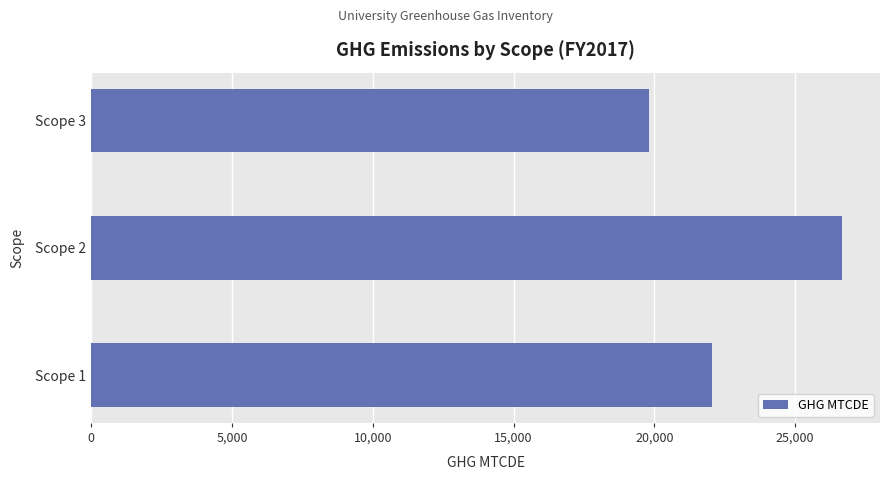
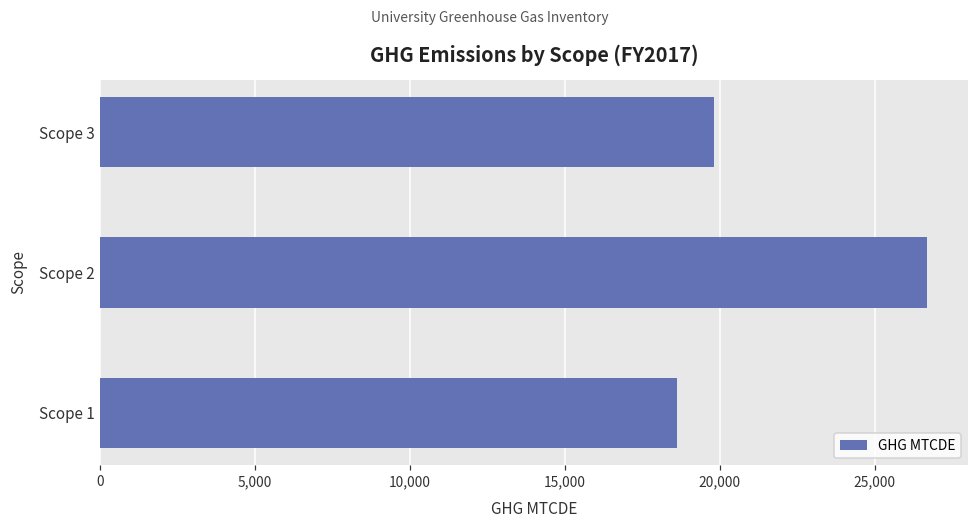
Scope 1: 22,100 -> 18,600
